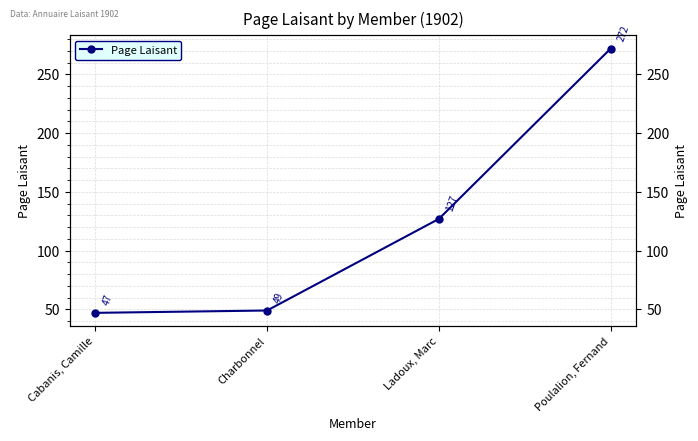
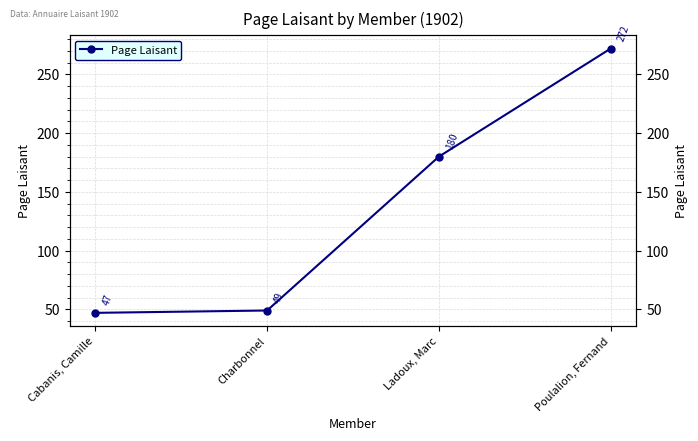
Ladoux, Marc: 127 -> 180
